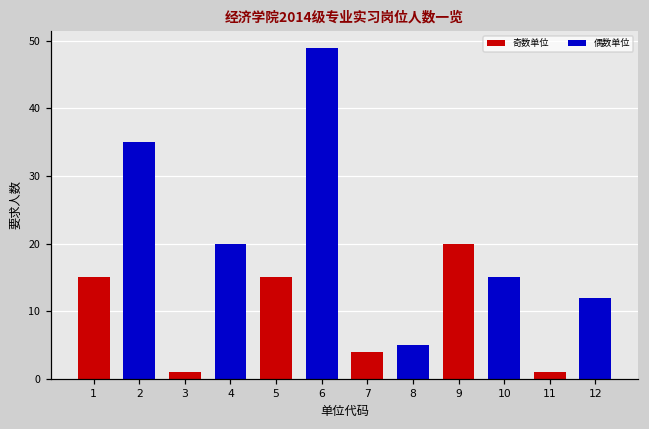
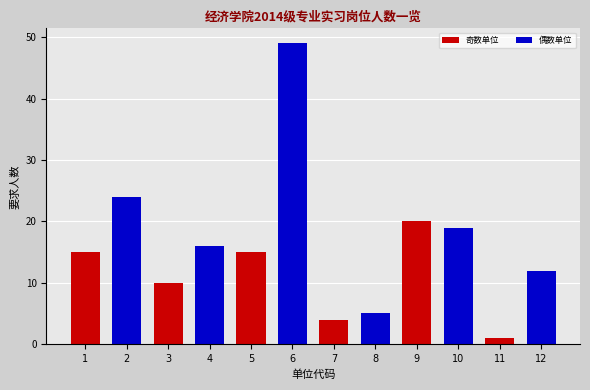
2: 35 -> 24
3: 1 -> 10
4: 20 -> 16
10: 15 -> 19
